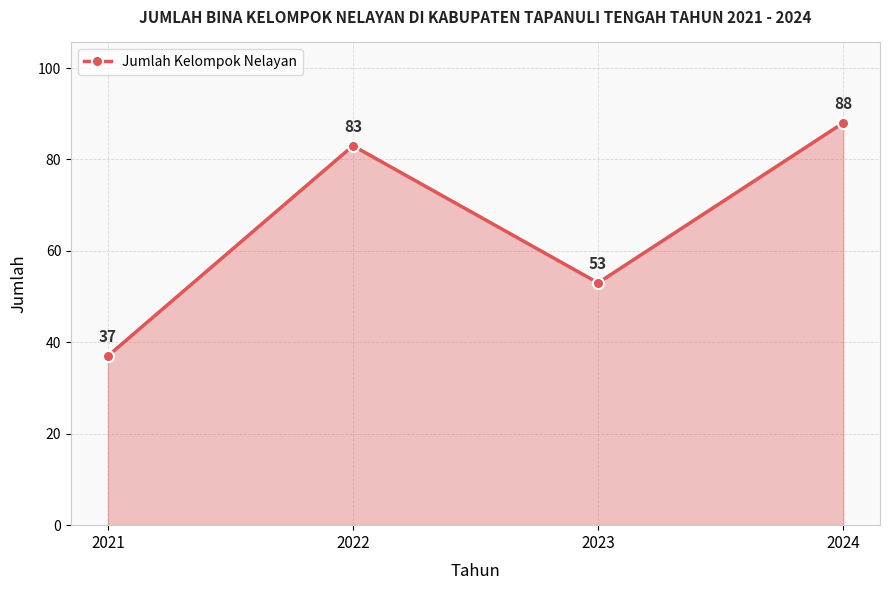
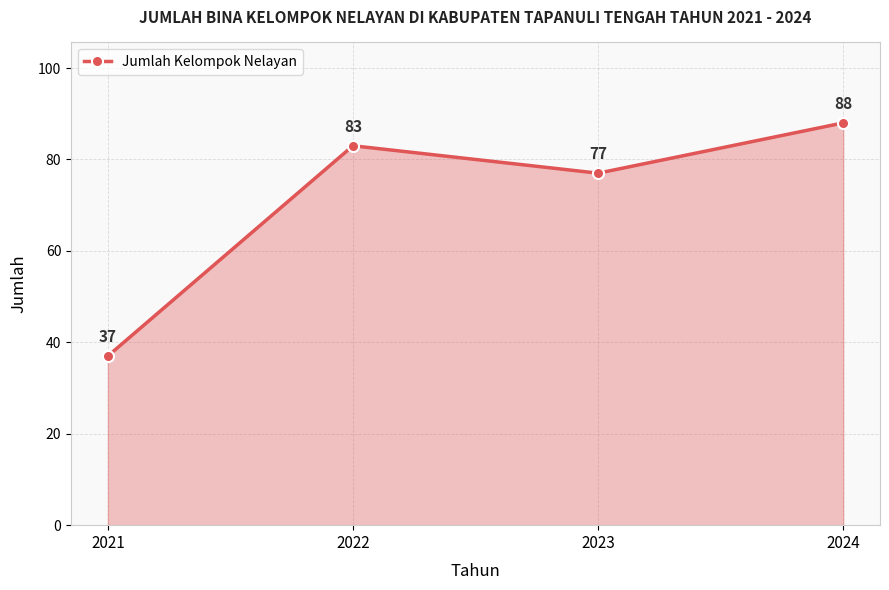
2023: 53 -> 77
